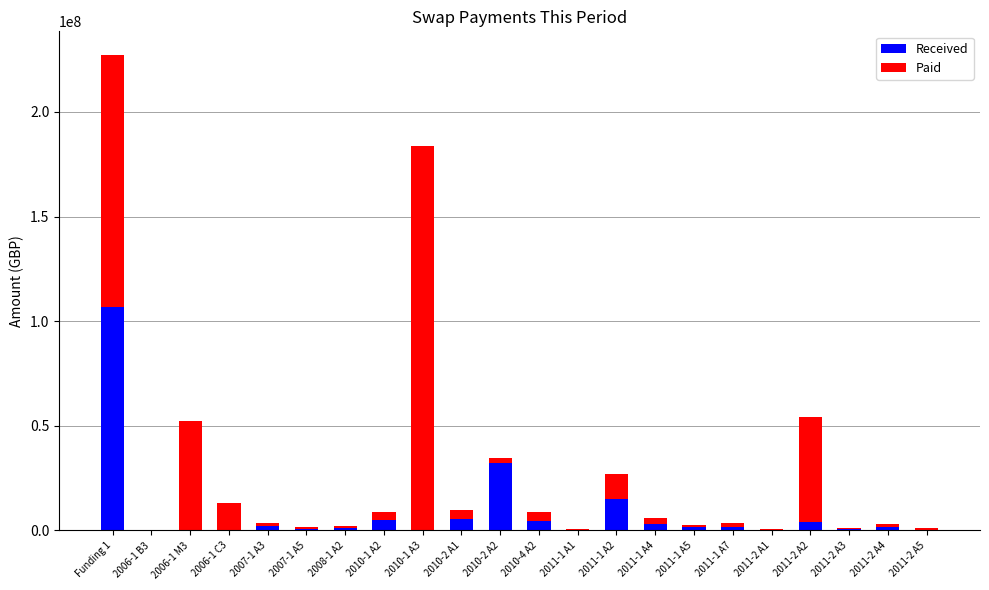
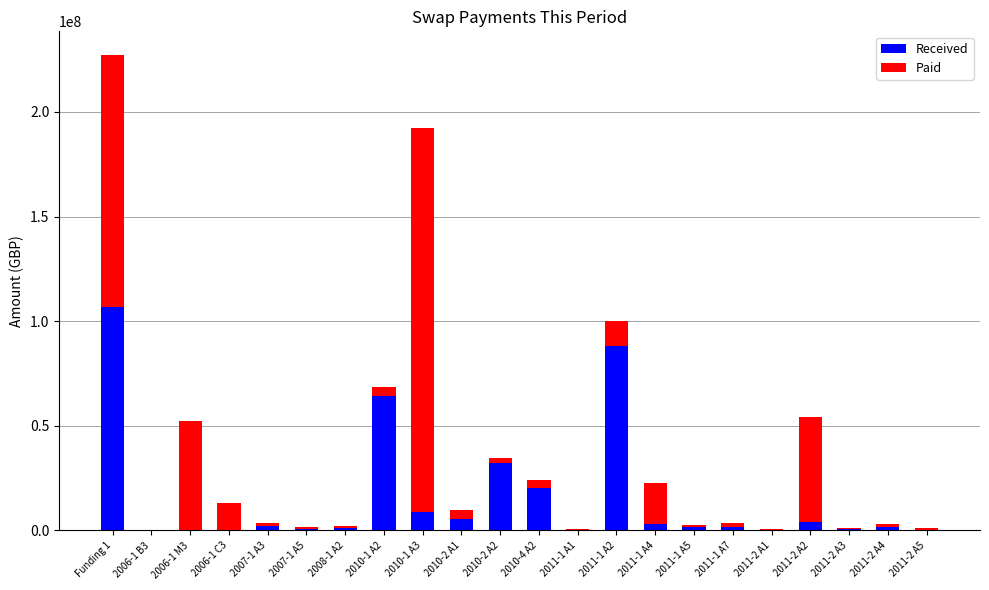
Received, 2010-1 A2: 5000000 -> 64000000
Received, 2010-1 A3: 0 -> 9000000
Received, 2010-4 A2: 5000000 -> 20000000
Received, 2011-1 A2: 15000000 -> 88000000
Paid, 2011-1 A4: 3000000 -> 19000000
